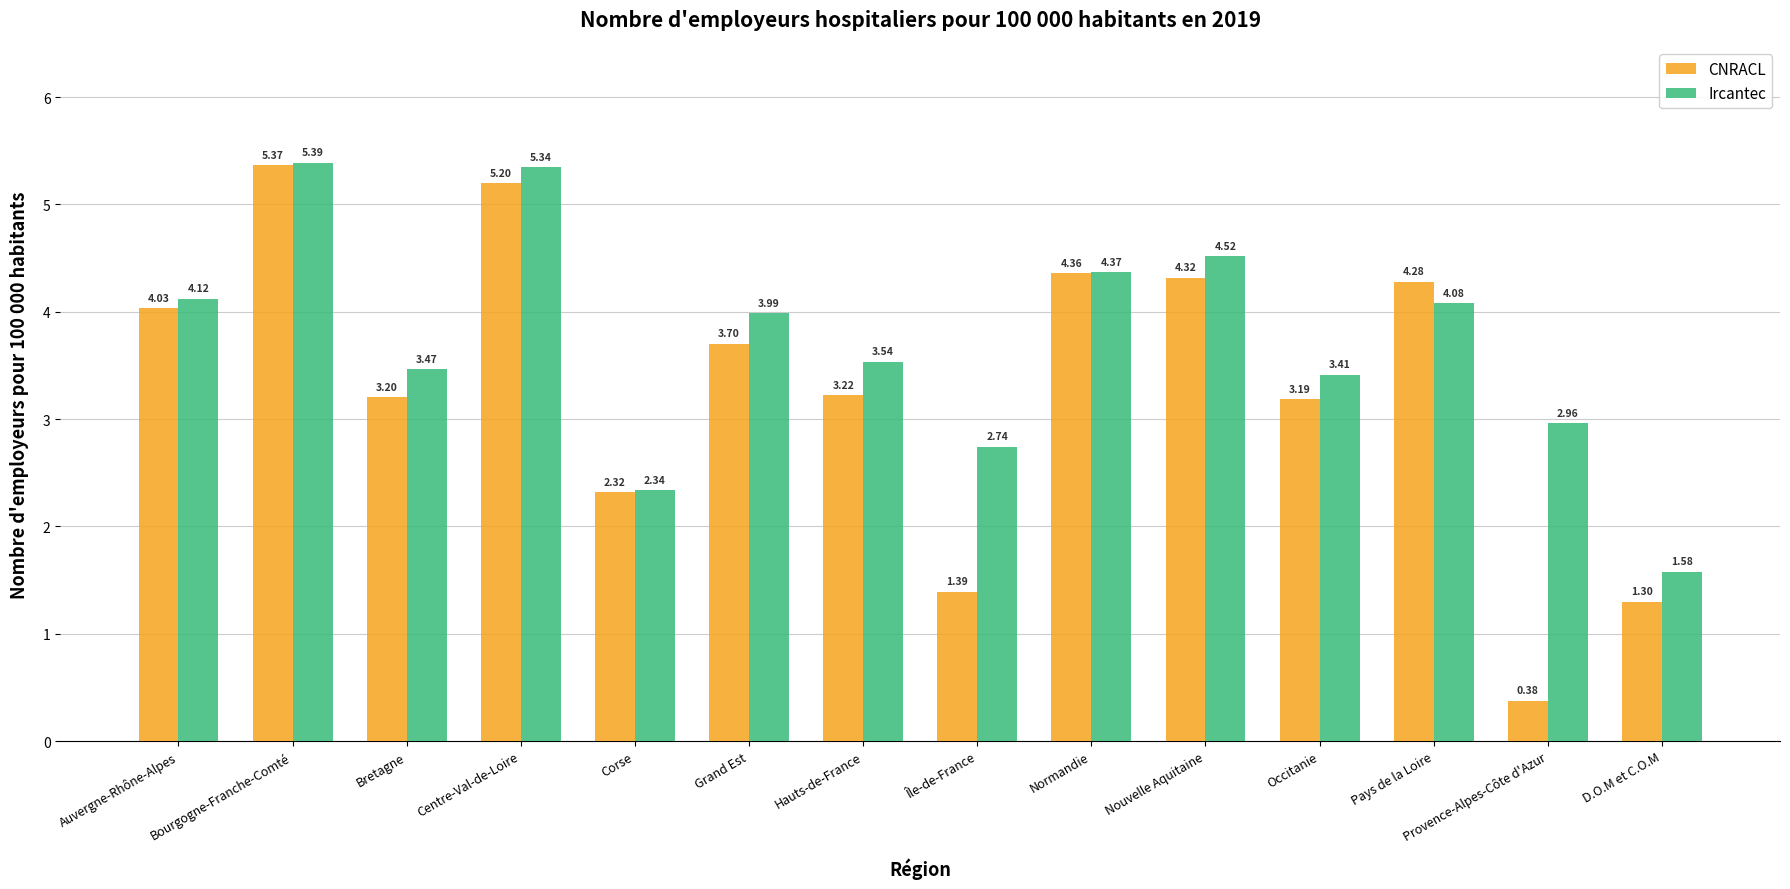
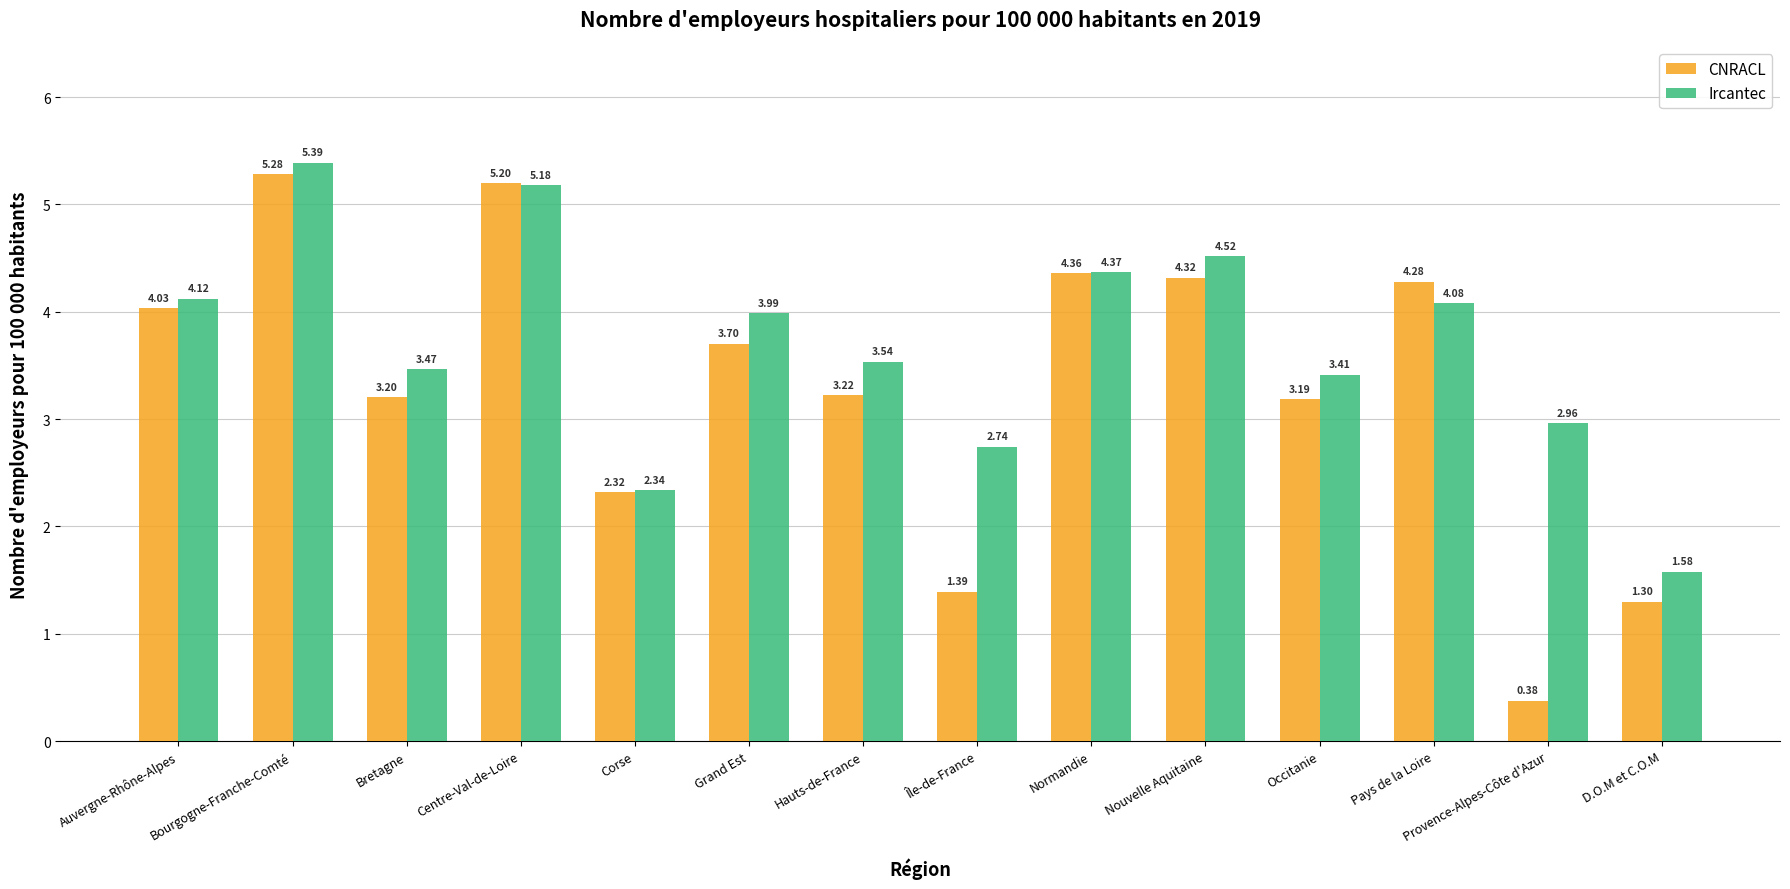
CNRACL, Bourgogne-Franche-Comté: 5.37 -> 5.28
Ircantec, Centre-Val-de-Loire: 5.34 -> 5.18
